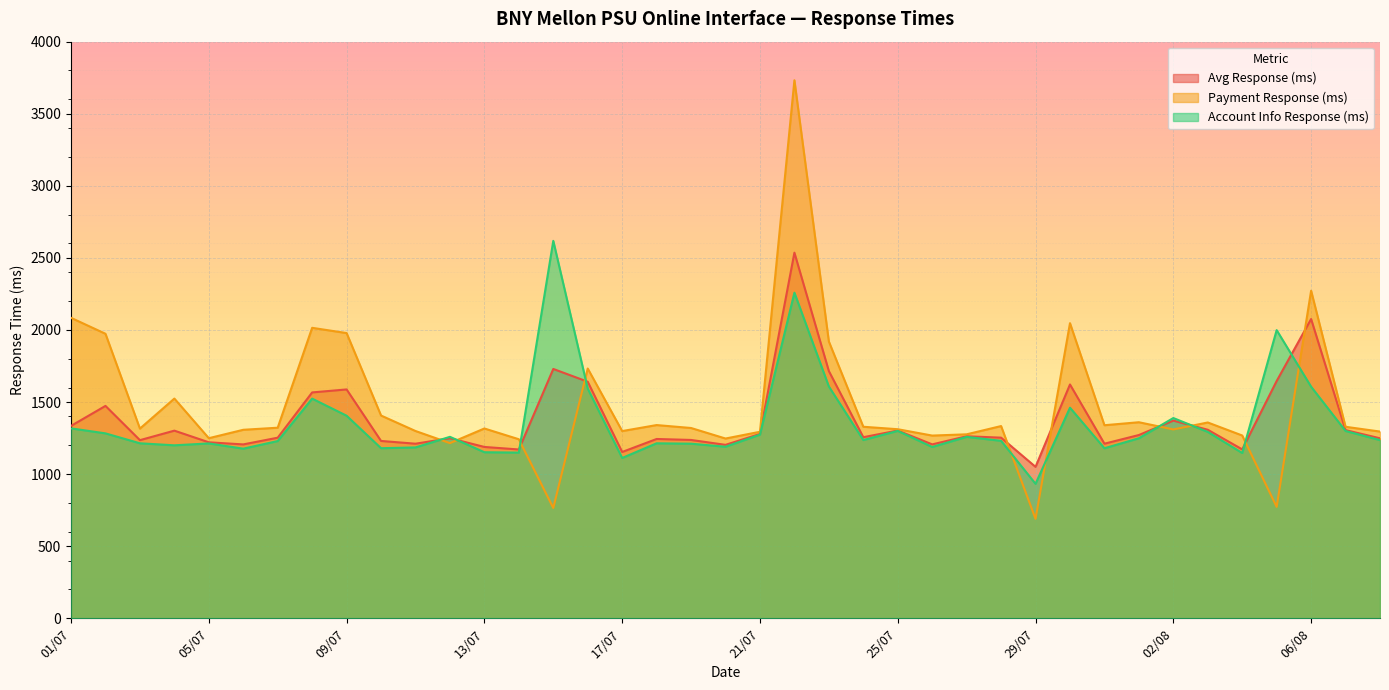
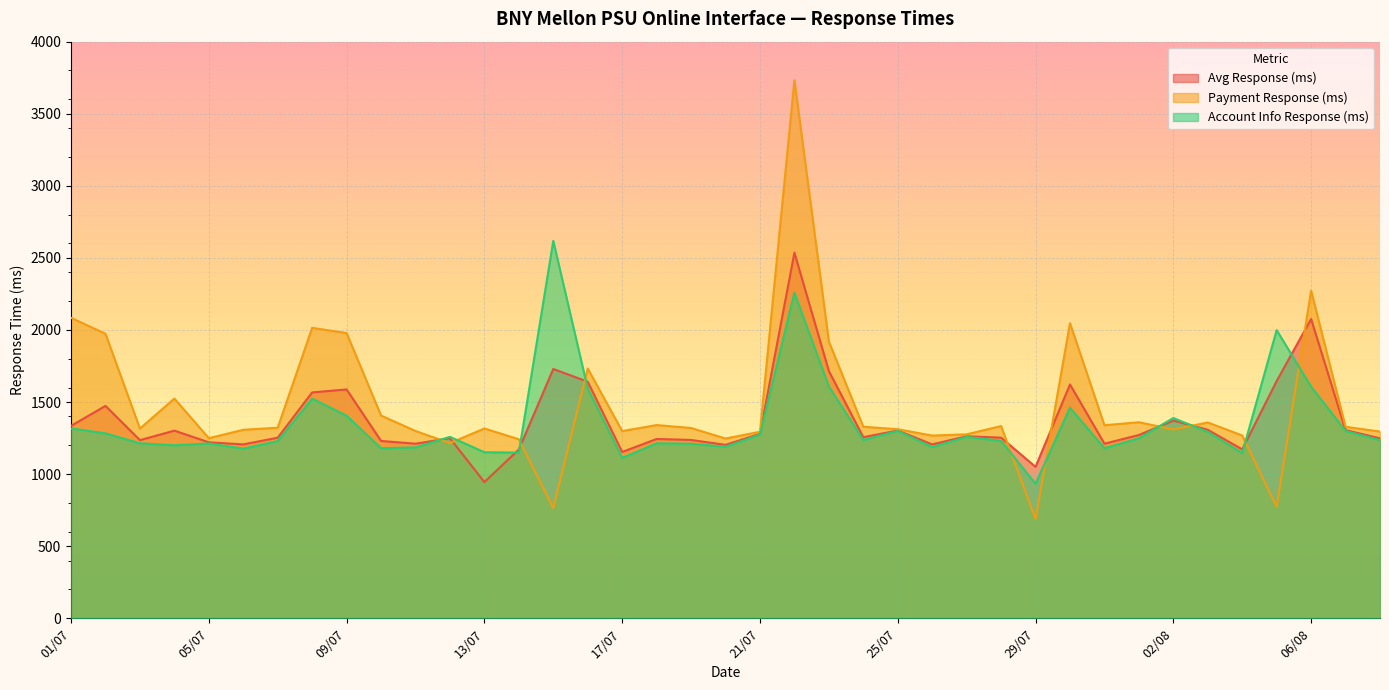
Avg Response (ms), 13/07: 1190 -> 940
